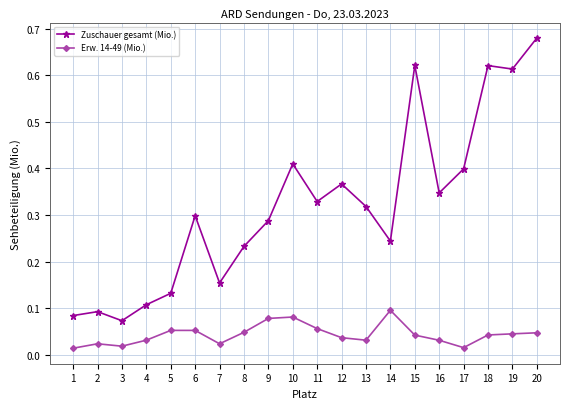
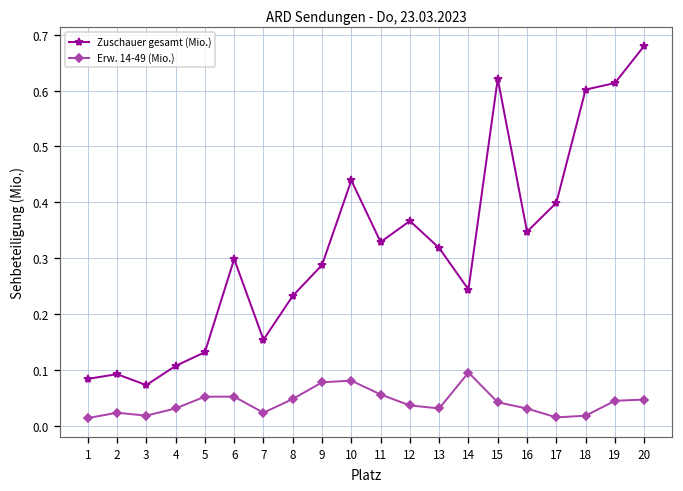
Zuschauer gesamt (Mio.), 10: 0.41 -> 0.44
Zuschauer gesamt (Mio.), 18: 0.62 -> 0.60
Erw. 14-49 (Mio.), 18: 0.04 -> 0.02
